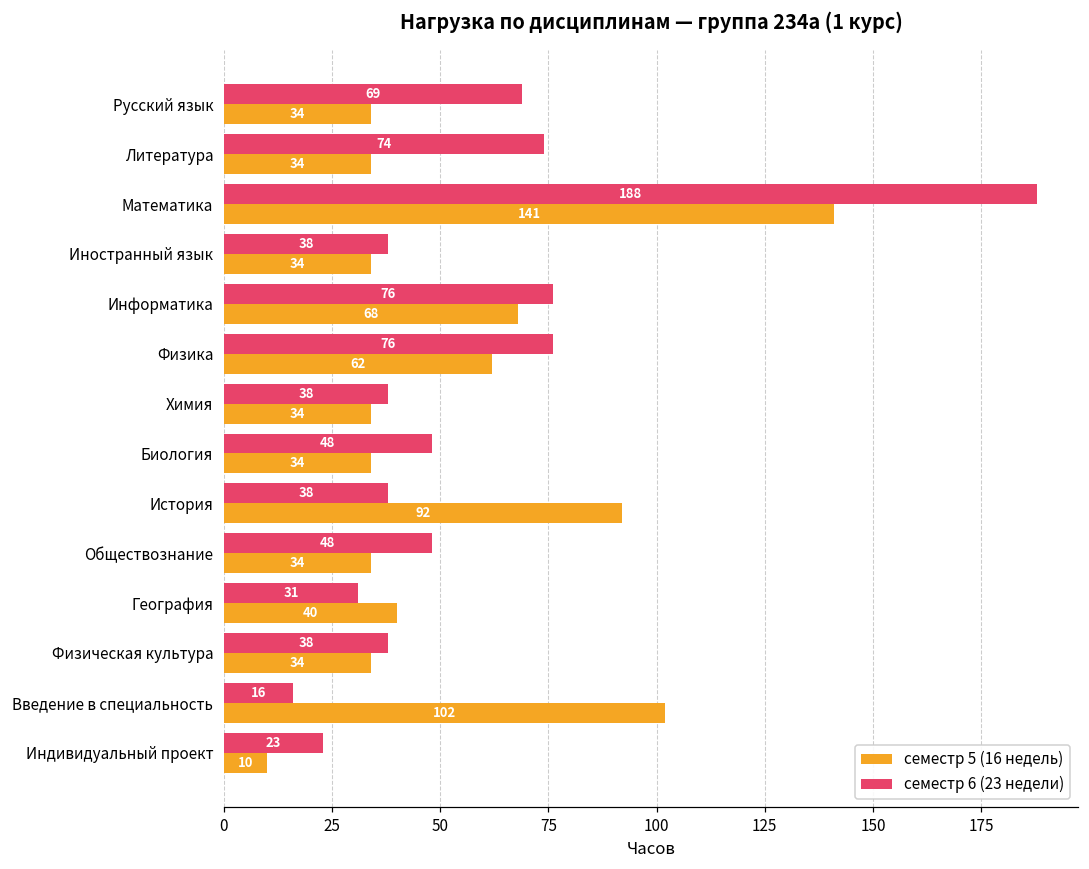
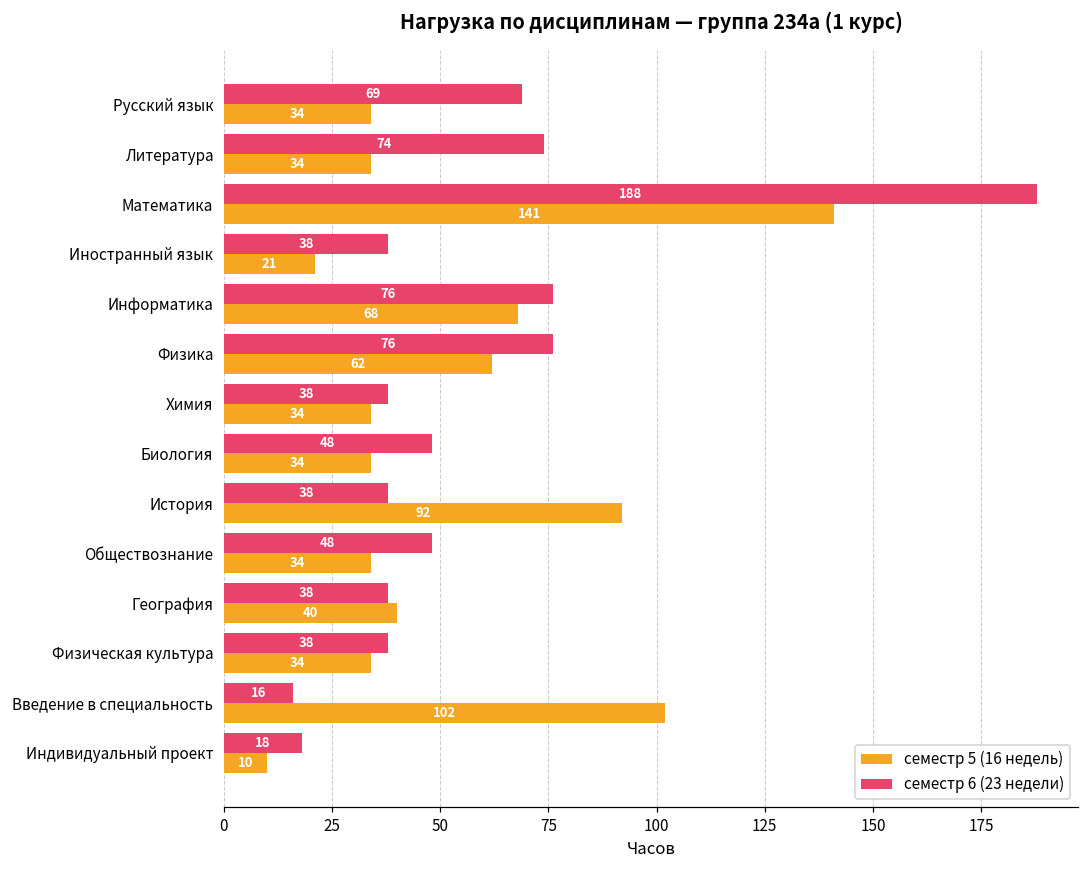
семестр 5 (16 недель), Иностранный язык: 34 -> 21
семестр 6 (23 недели), География: 31 -> 38
семестр 6 (23 недели), Индивидуальный проект: 23 -> 18
